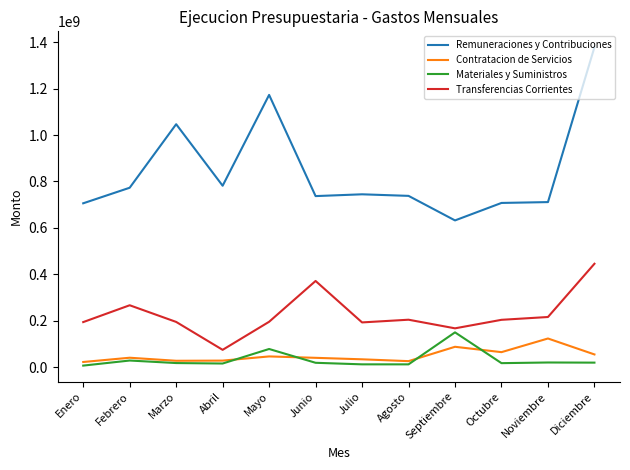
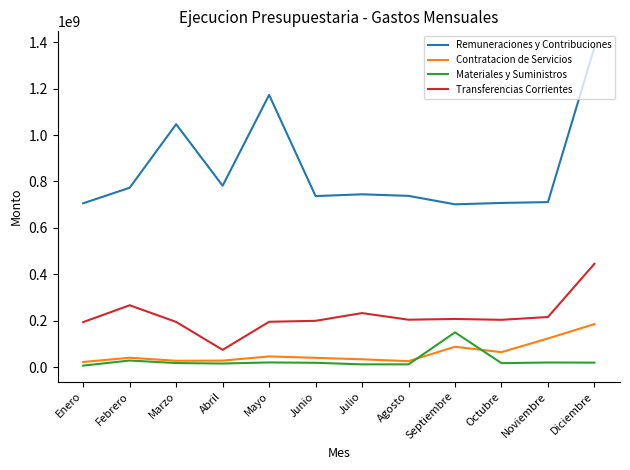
Materiales y Suministros, Mayo: 80000000 -> 20000000
Transferencias Corrientes, Junio: 370000000 -> 200000000
Transferencias Corrientes, Julio: 190000000 -> 230000000
Remuneraciones y Contribuciones, Septiembre: 630000000 -> 700000000
Transferencias Corrientes, Septiembre: 170000000 -> 210000000
Contratacion de Servicios, Diciembre: 50000000 -> 190000000
